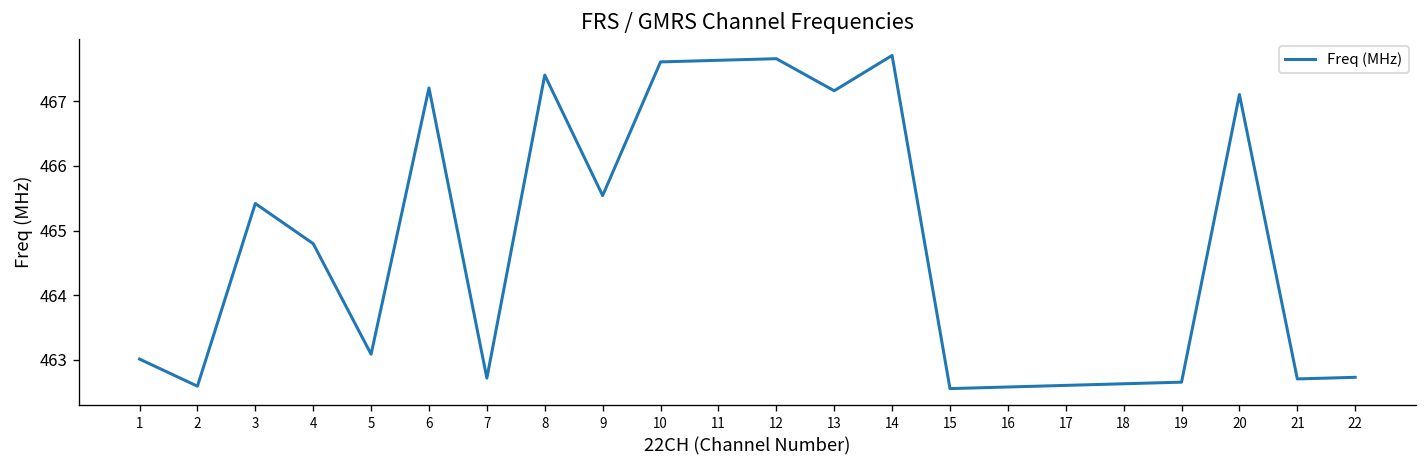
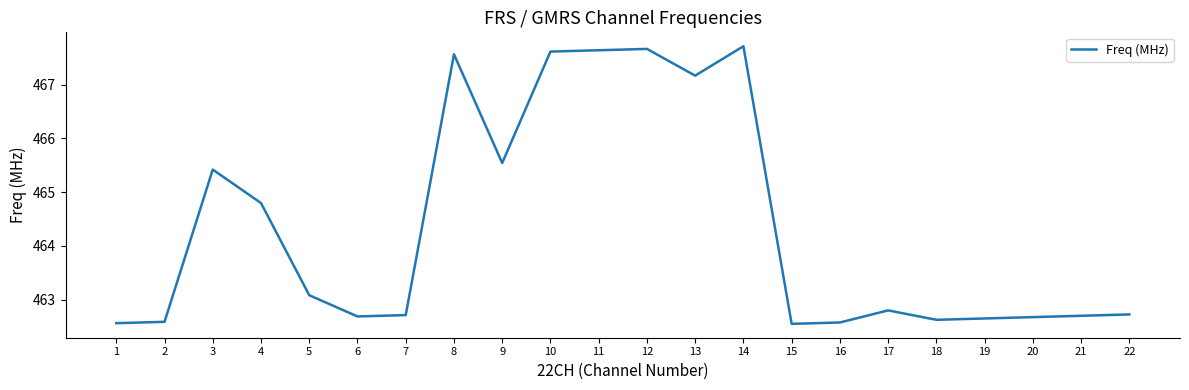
1: 463.0 -> 462.6
6: 467.2 -> 462.7
8: 467.4 -> 467.6
17: 462.6 -> 462.8
20: 467.1 -> 462.7
